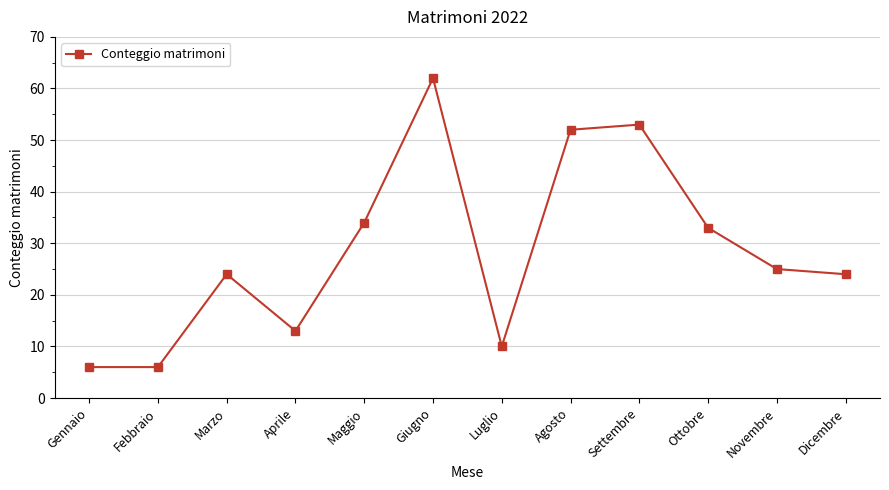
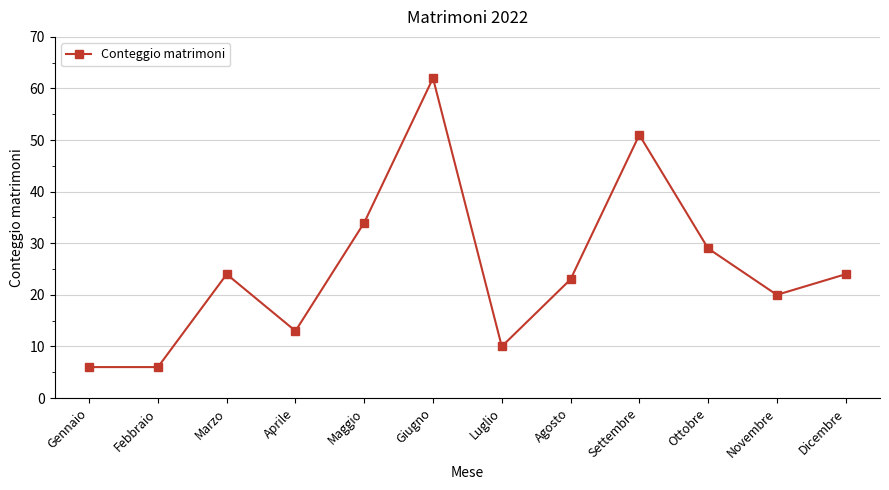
Agosto: 52 -> 23
Settembre: 53 -> 51
Ottobre: 33 -> 29
Novembre: 25 -> 20
